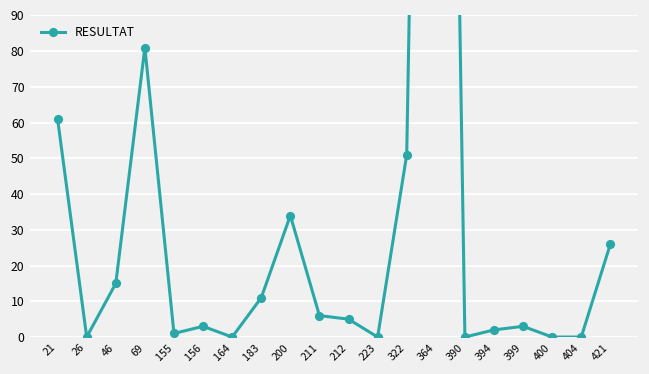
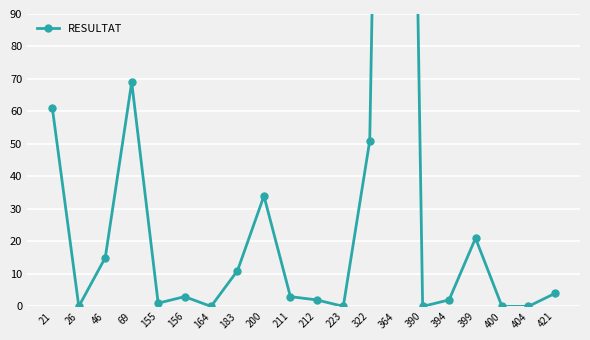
69: 81 -> 69
211: 6 -> 3
212: 5 -> 2
399: 3 -> 21
421: 26 -> 4
